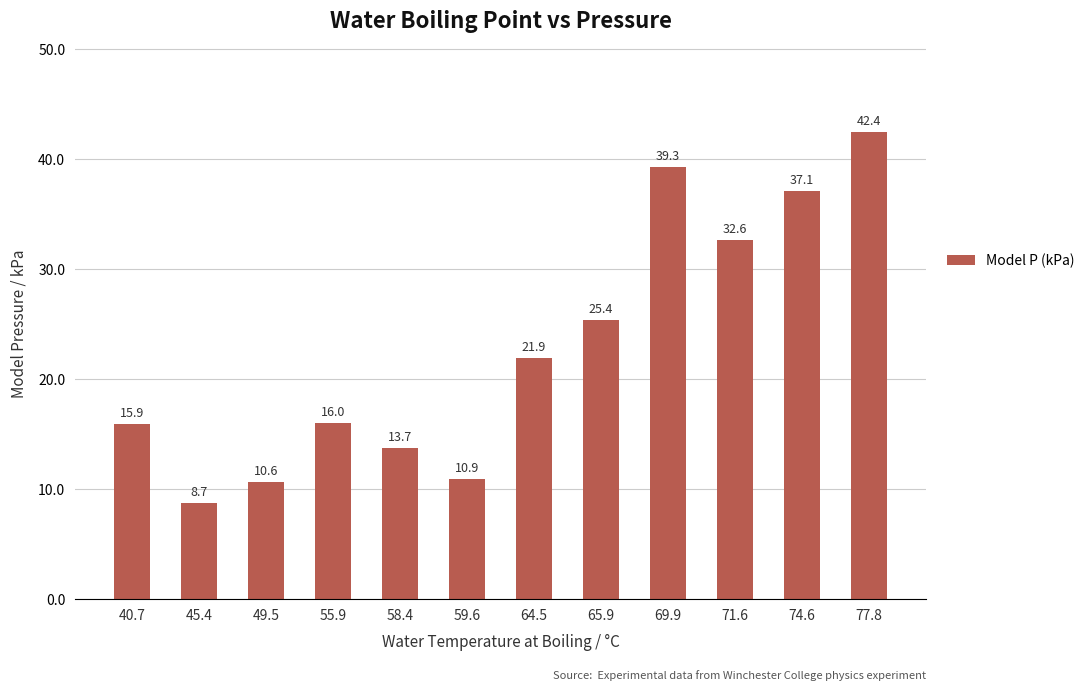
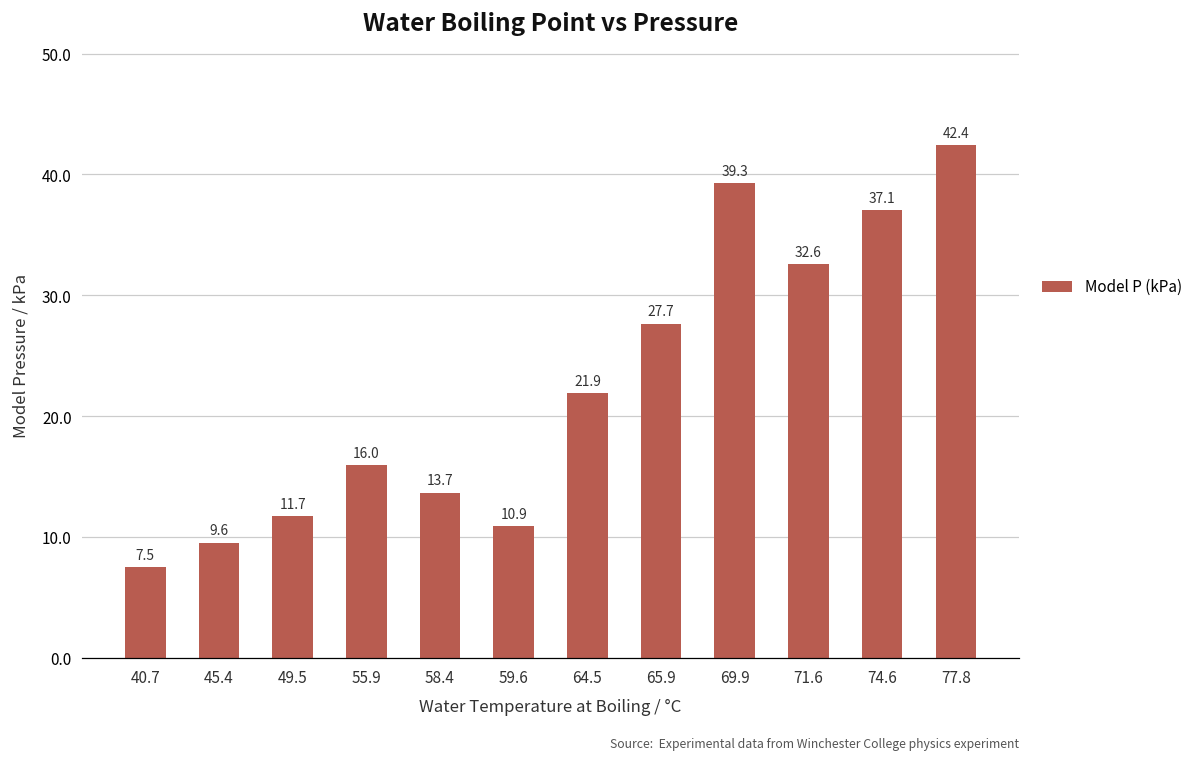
40.7: 15.9 -> 7.5
45.4: 8.7 -> 9.6
49.5: 10.6 -> 11.7
65.9: 25.4 -> 27.7
